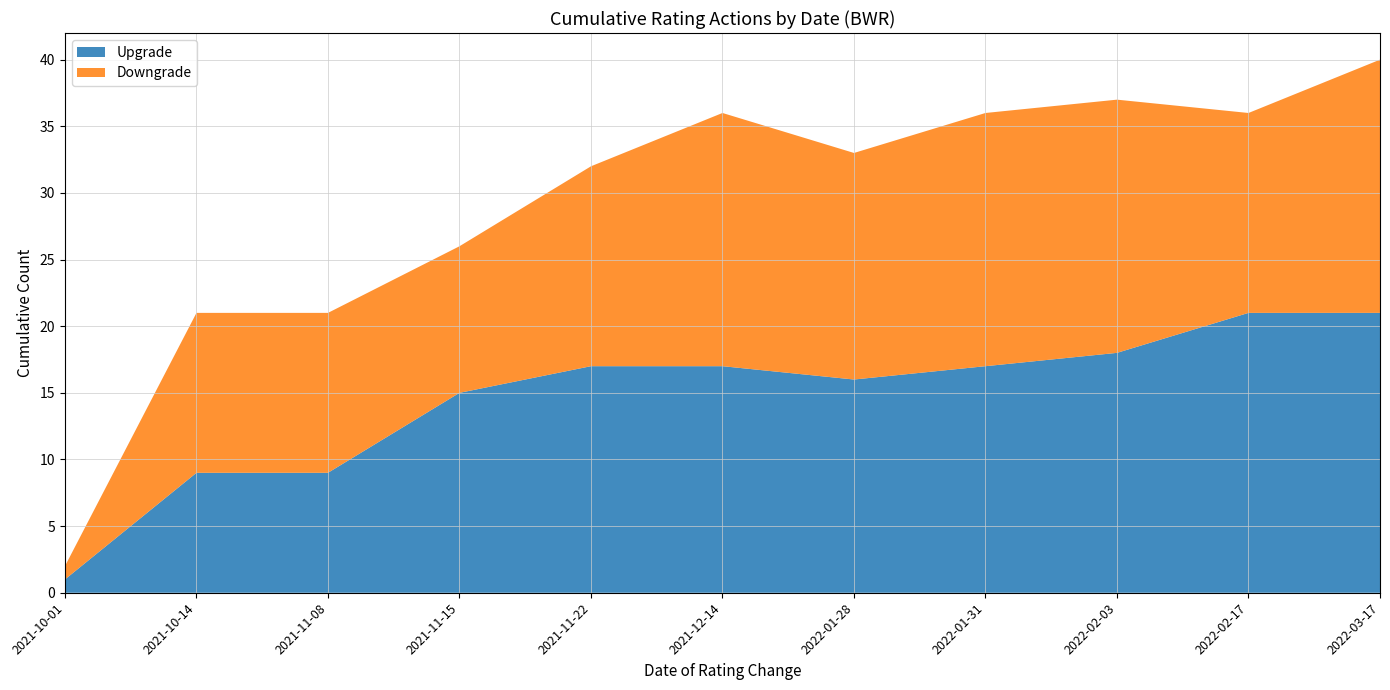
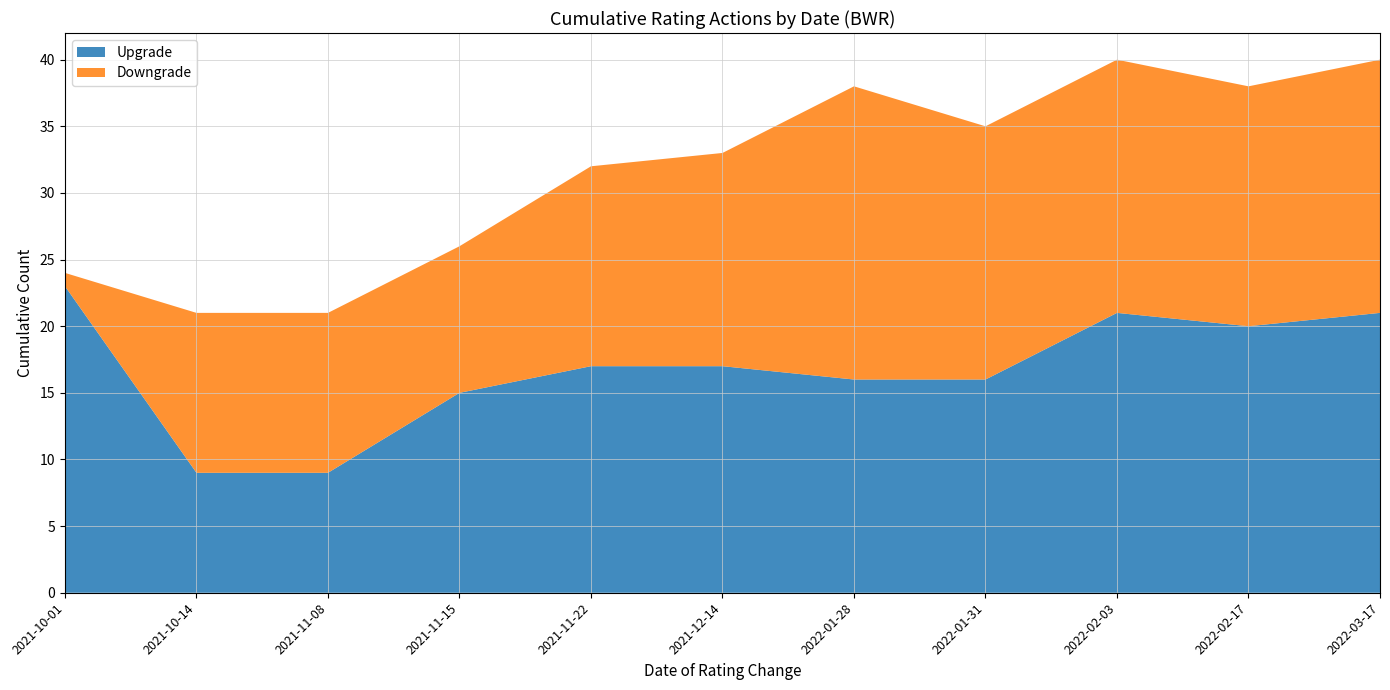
Upgrade, 2021-10-01: 1 -> 23
Downgrade, 2021-12-14: 19 -> 16
Downgrade, 2022-01-28: 17 -> 22
Upgrade, 2022-01-31: 17 -> 16
Upgrade, 2022-02-03: 18 -> 21
Upgrade, 2022-02-17: 21 -> 20
Downgrade, 2022-02-17: 15 -> 18
